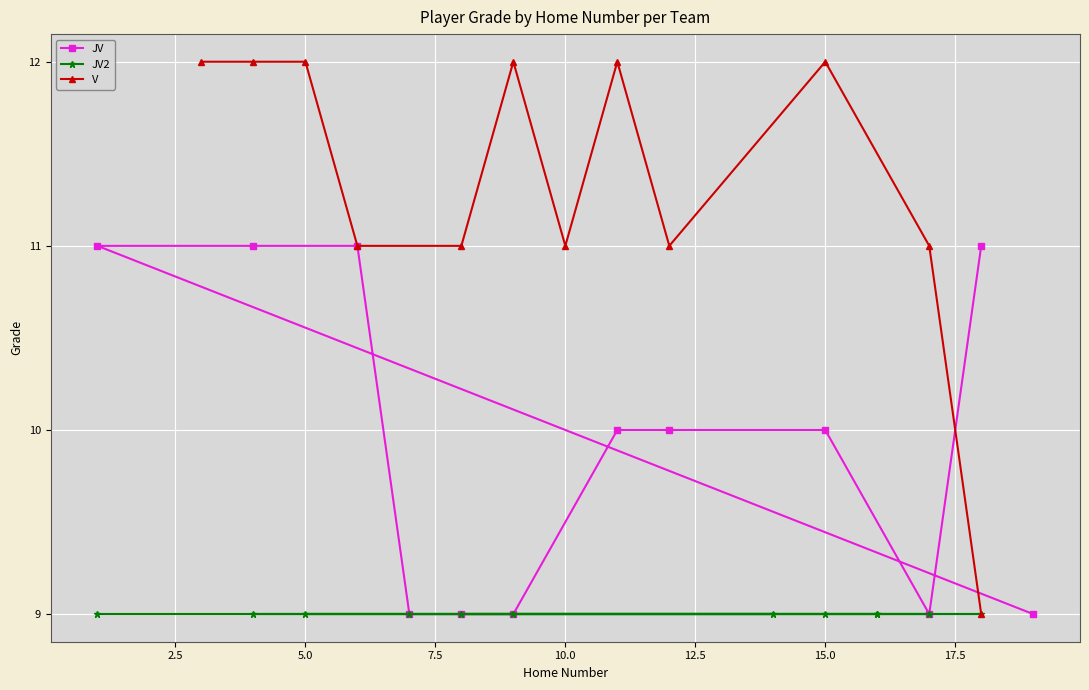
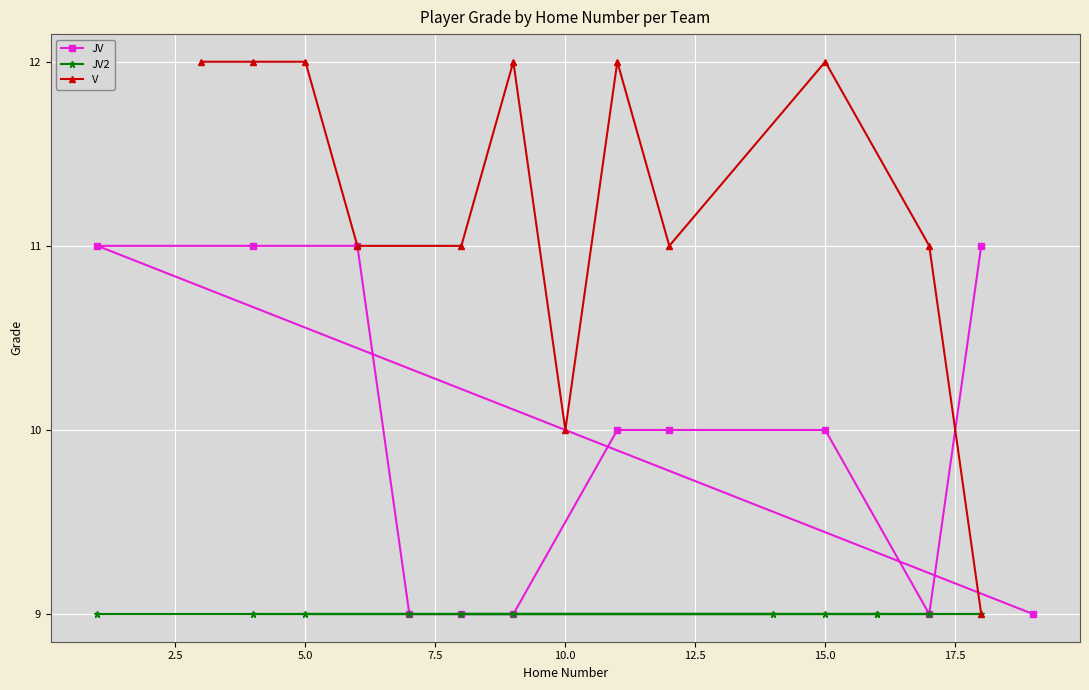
V, 10.0: 11 -> 10
